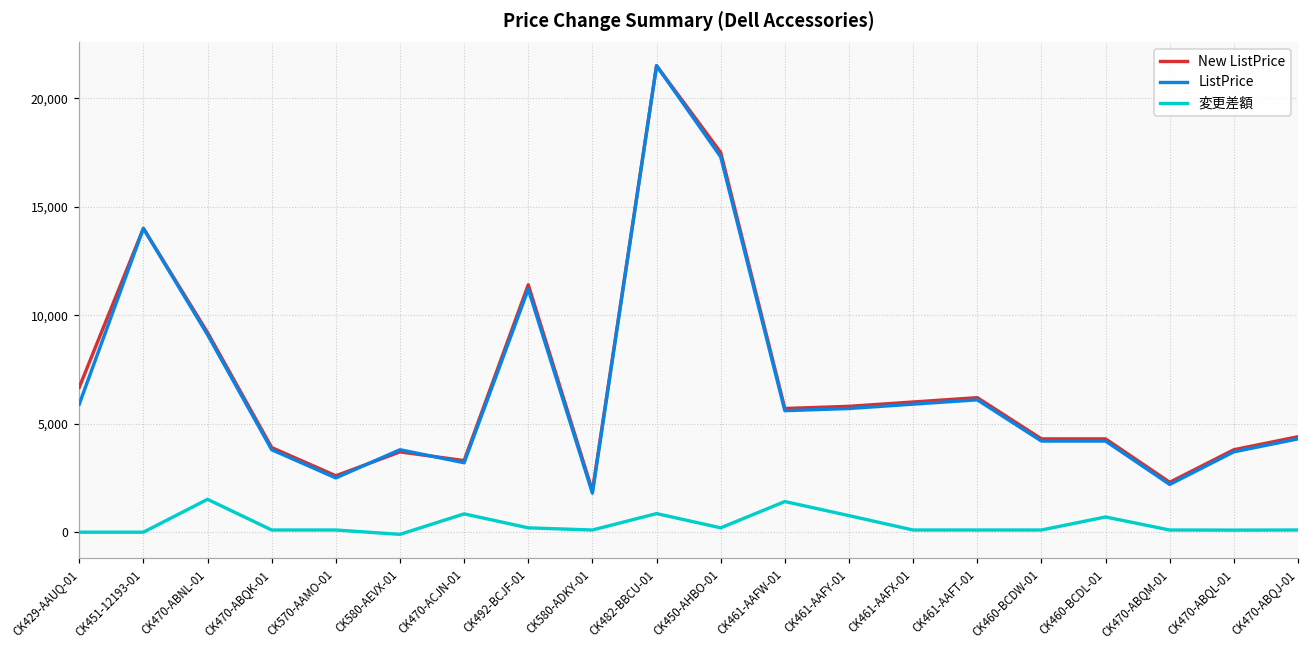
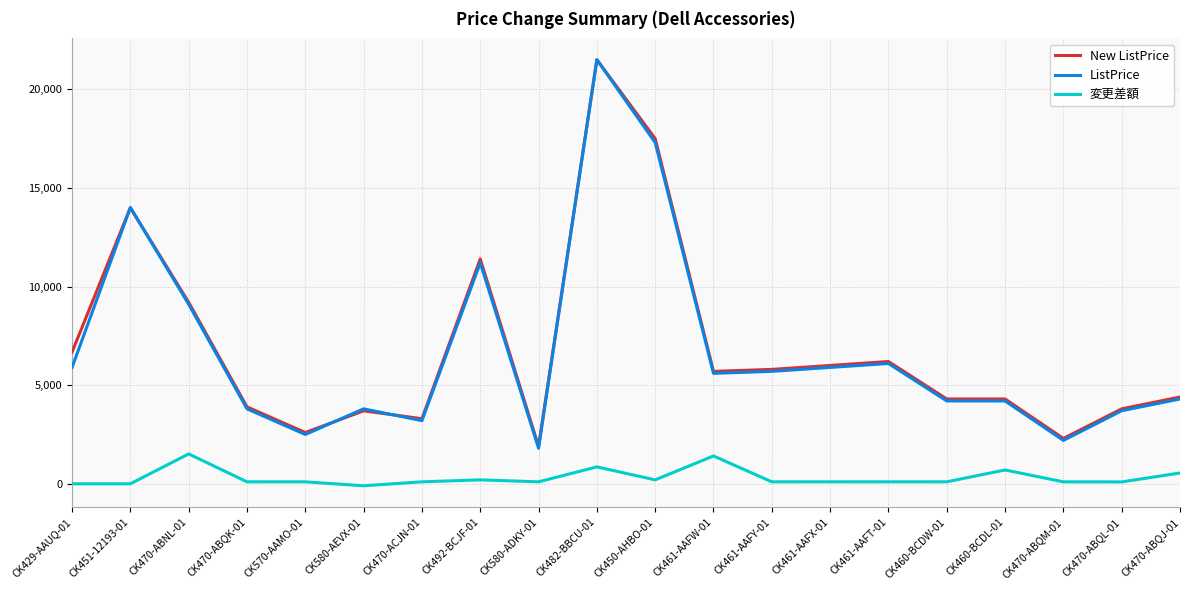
変更差額, CK470-ACJN-01: 800 -> 100
変更差額, CK461-AAFY-01: 800 -> 100
変更差額, CK470-ABQJ-01: 100 -> 500
